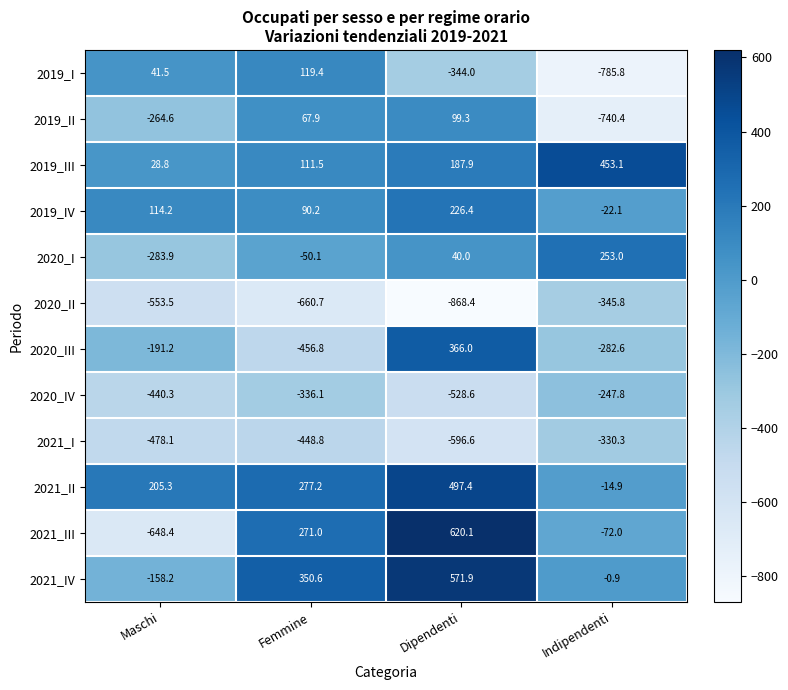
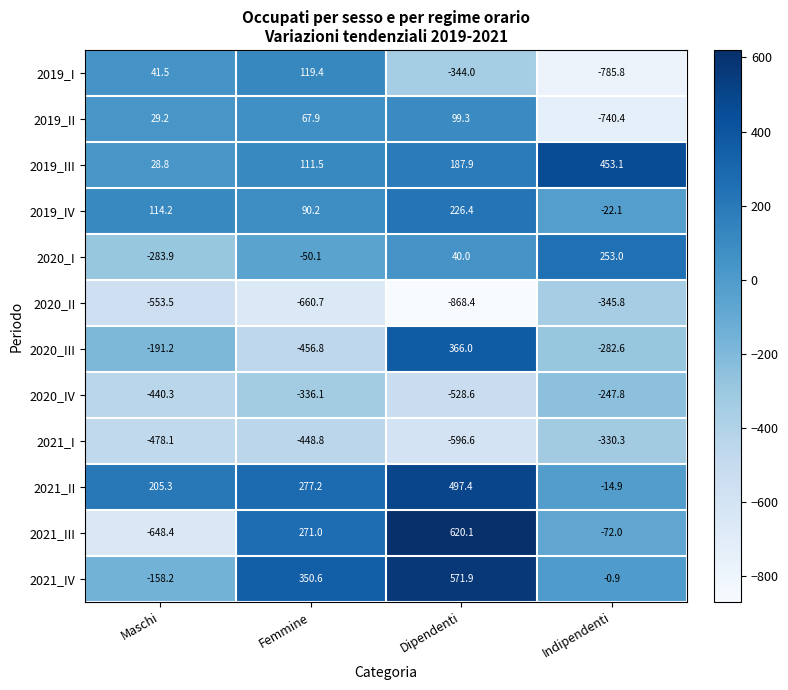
2019_II, Maschi: -264.6 -> 29.2
